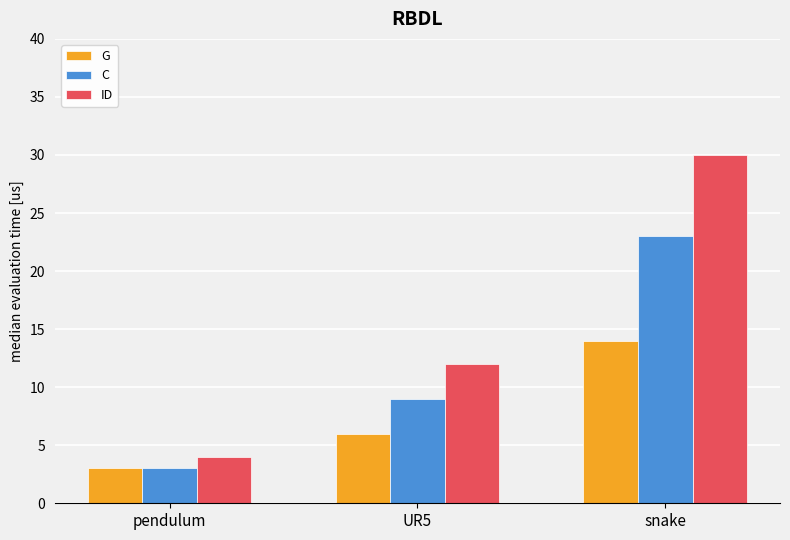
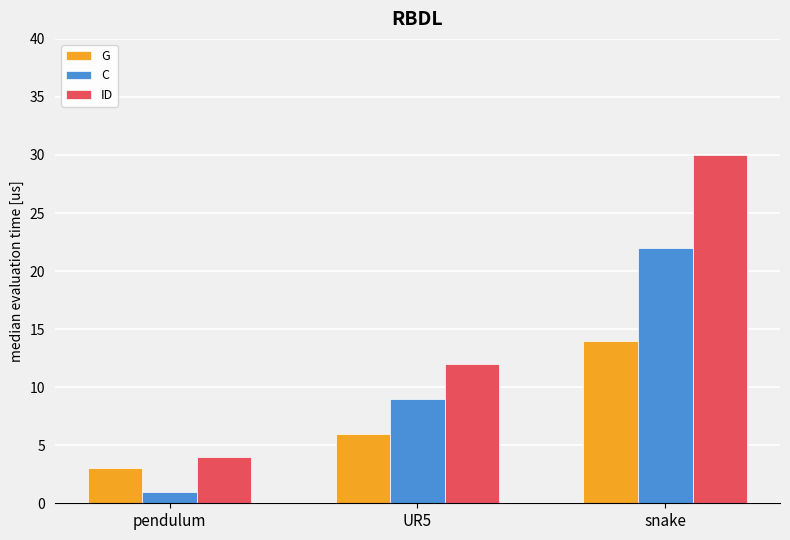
C, pendulum: 3 -> 1
C, snake: 23 -> 22
